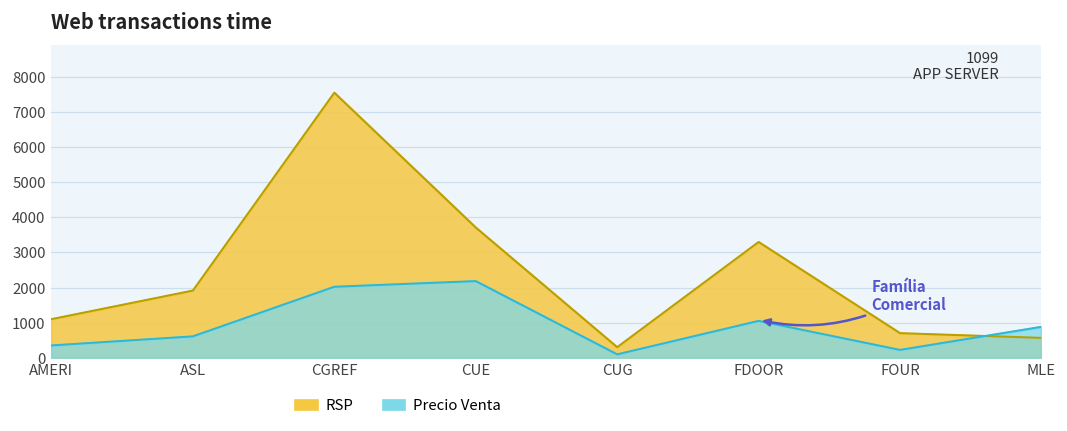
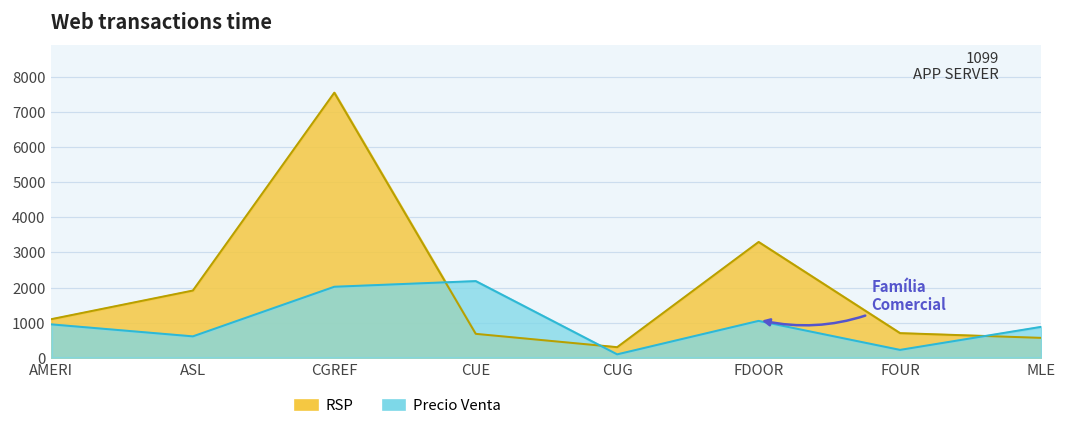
Precio Venta, AMERI: 300 -> 900
RSP, CUE: 3700 -> 700
